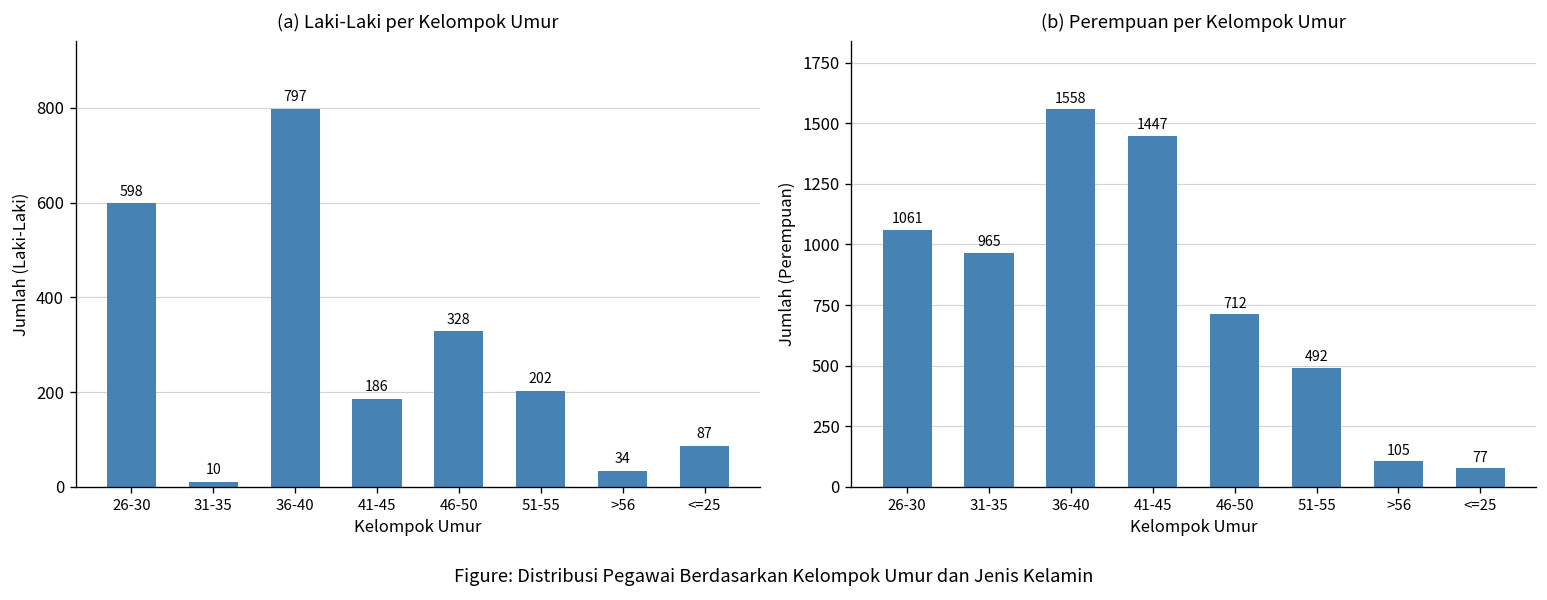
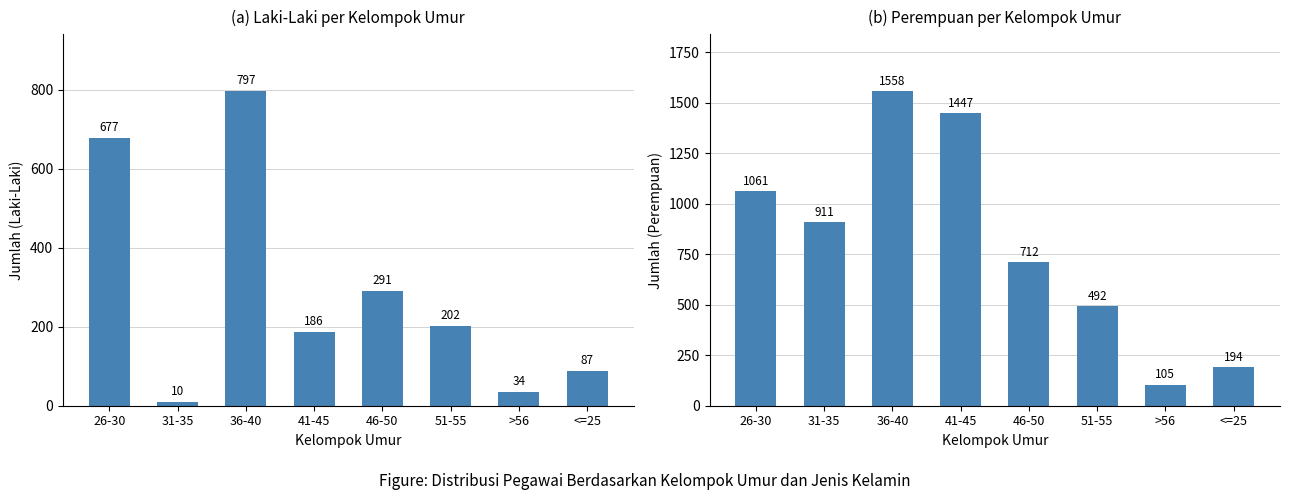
(a) Laki-Laki per Kelompok Umur, 26-30: 598 -> 677
(a) Laki-Laki per Kelompok Umur, 46-50: 328 -> 291
(b) Perempuan per Kelompok Umur, 31-35: 965 -> 911
(b) Perempuan per Kelompok Umur, <=25: 77 -> 194
